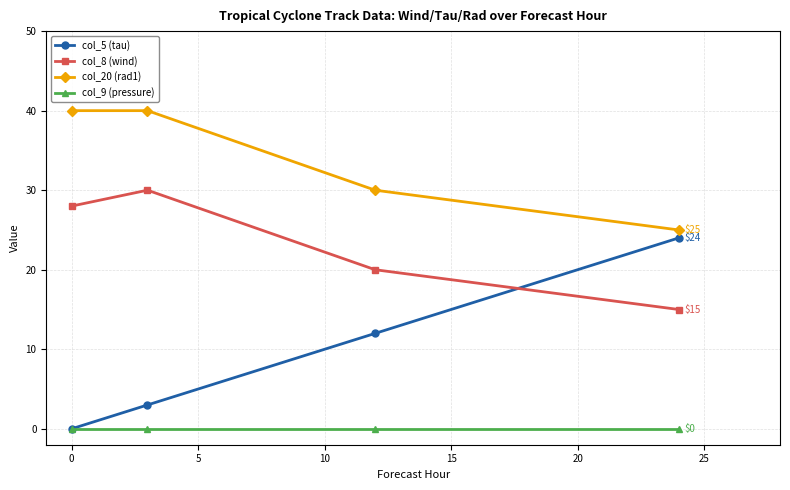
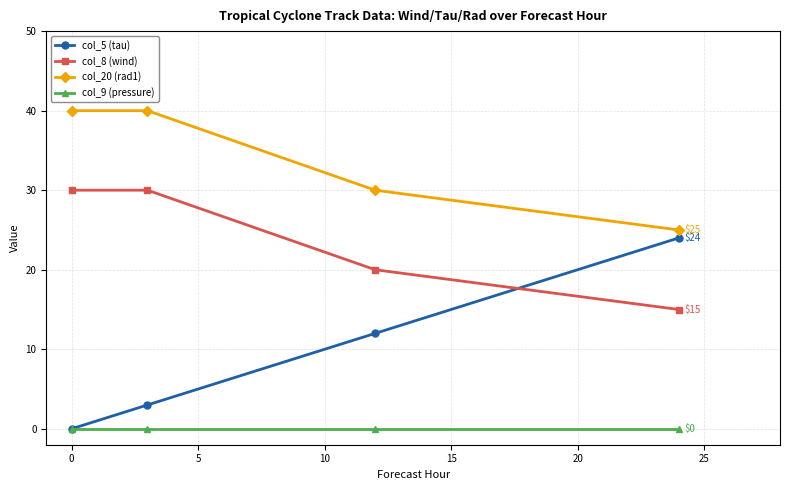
col_8 (wind), 0: 28 -> 30
